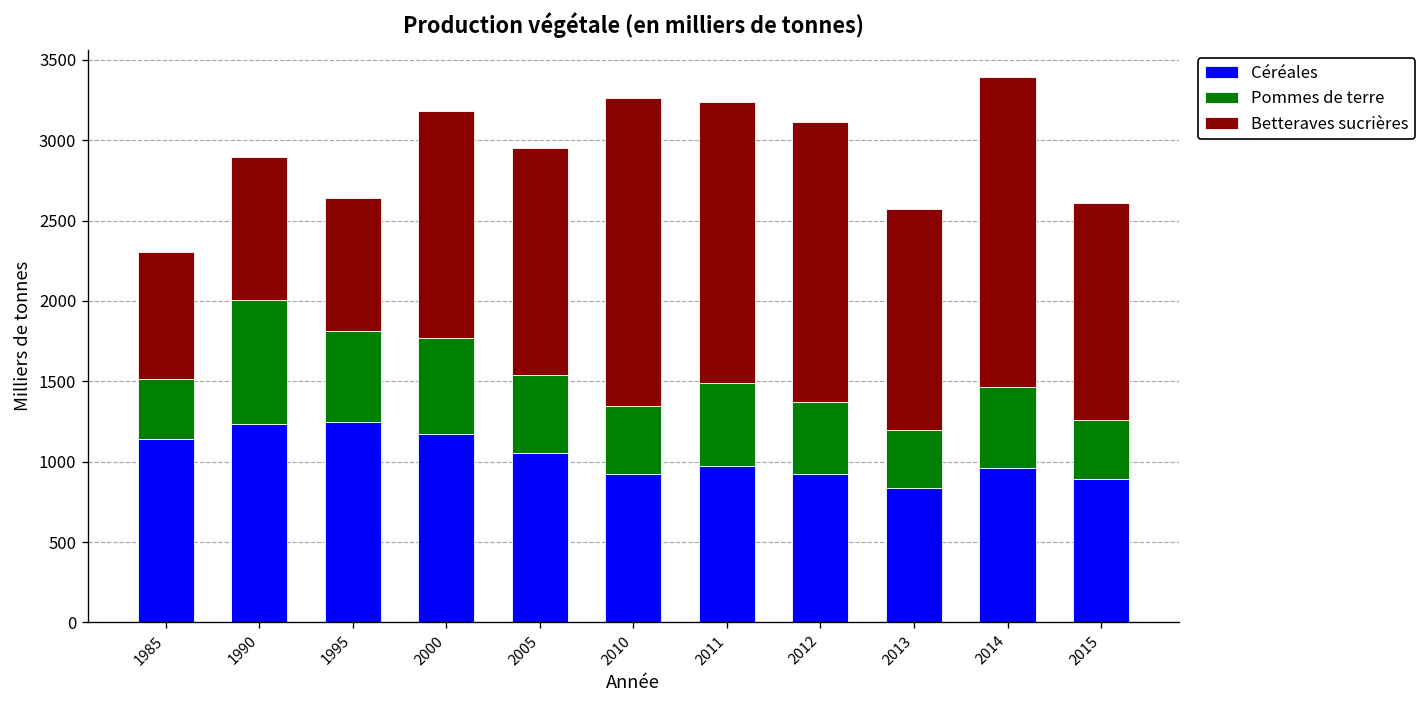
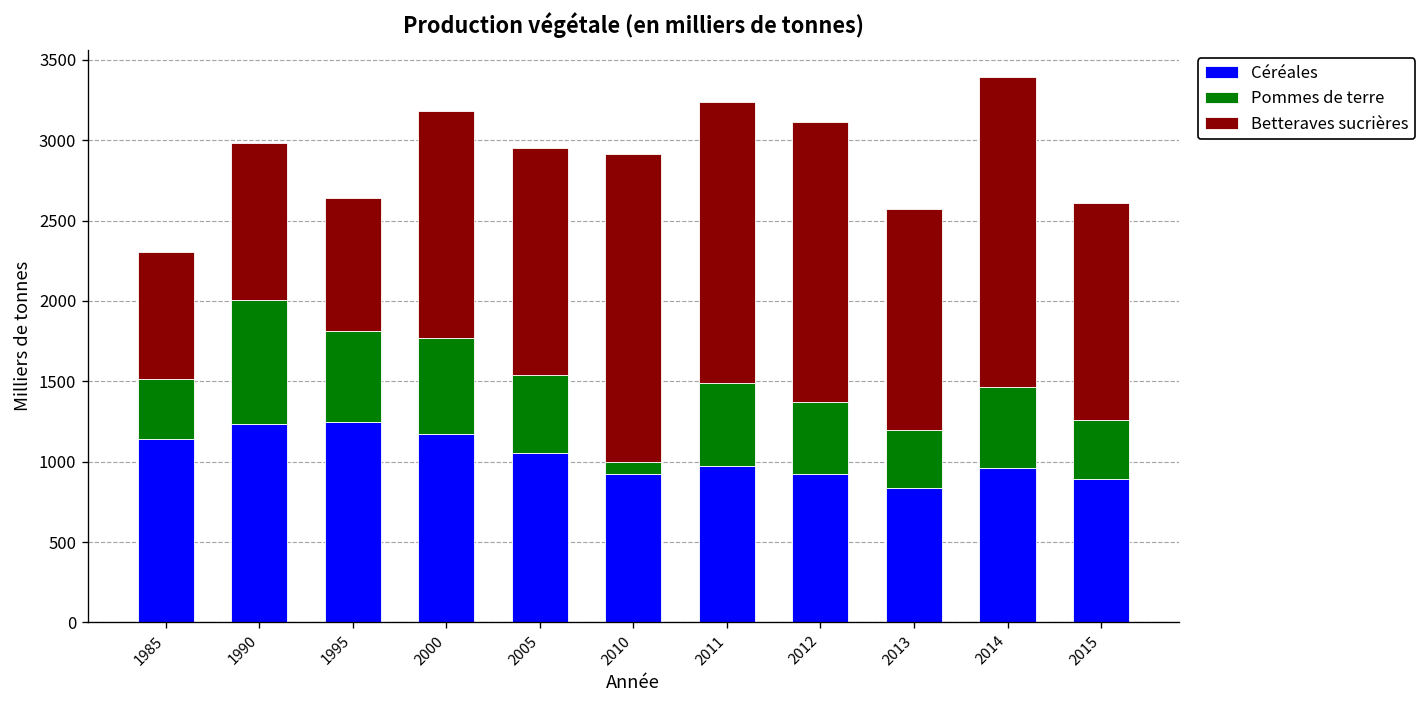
Betteraves sucrières, 1990: 890 -> 970
Pommes de terre, 2010: 420 -> 70
